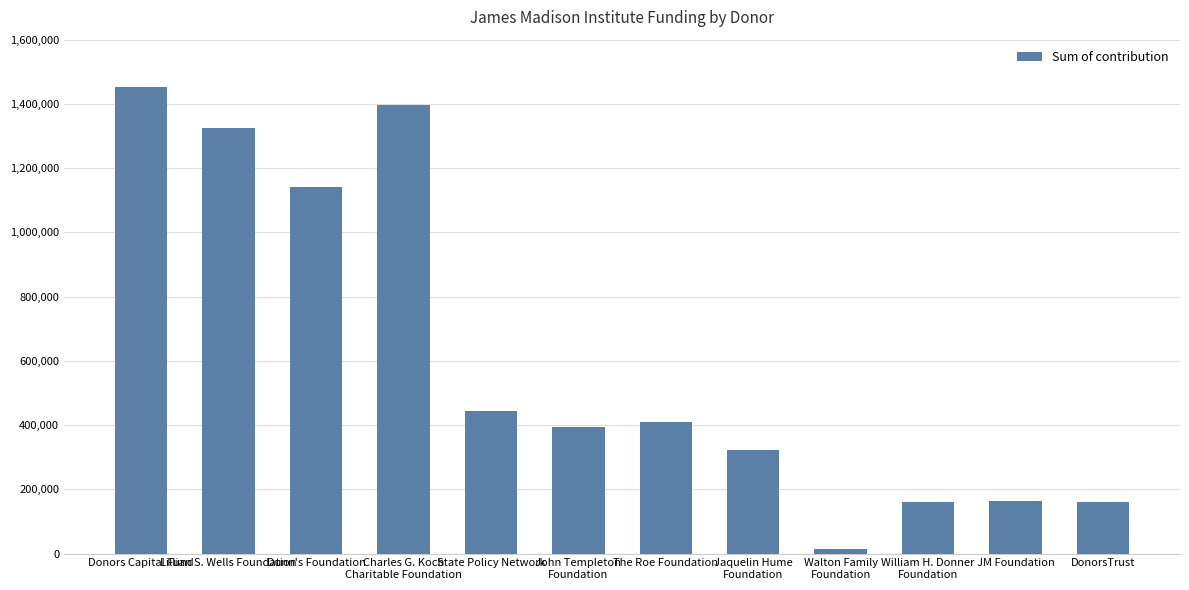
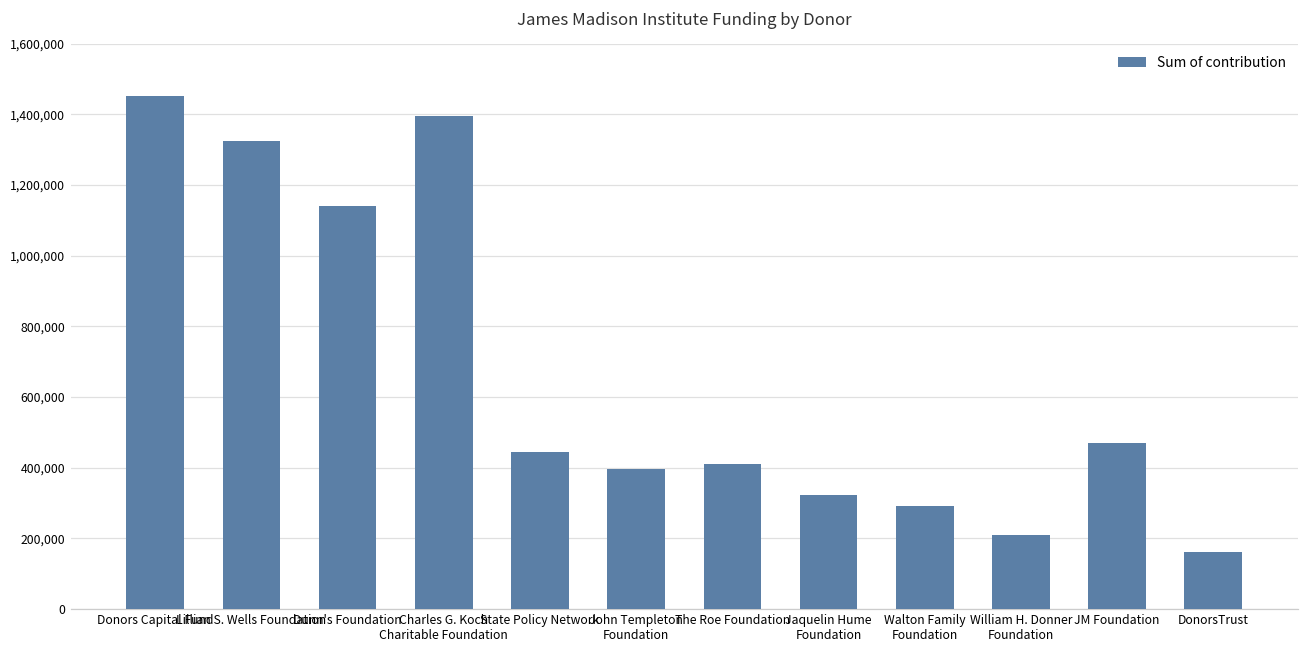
Walton Family Foundation: 10,000 -> 290,000
William H. Donner Foundation: 160,000 -> 210,000
JM Foundation: 170,000 -> 470,000
